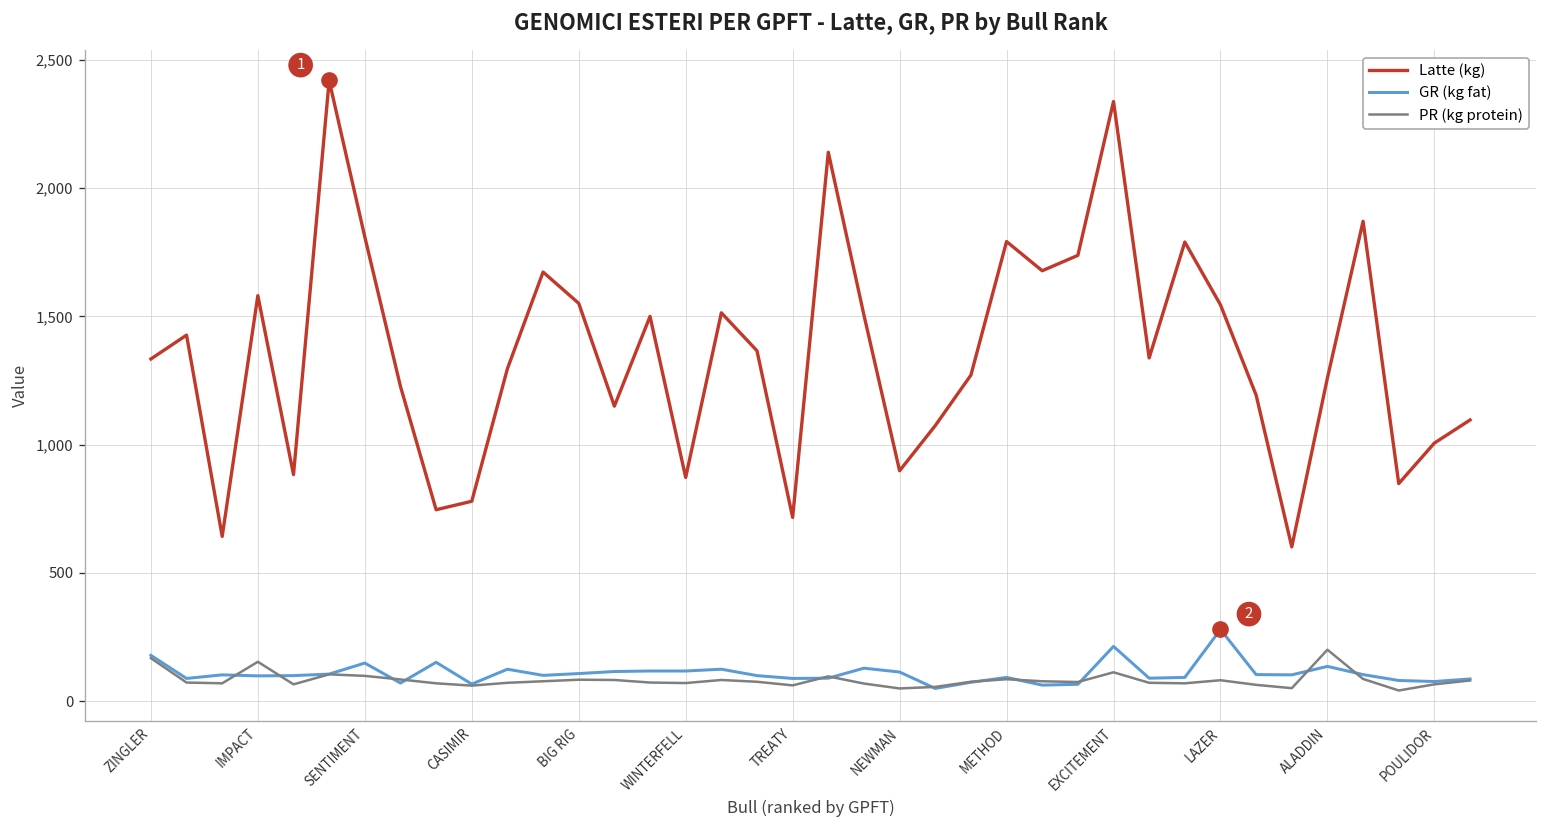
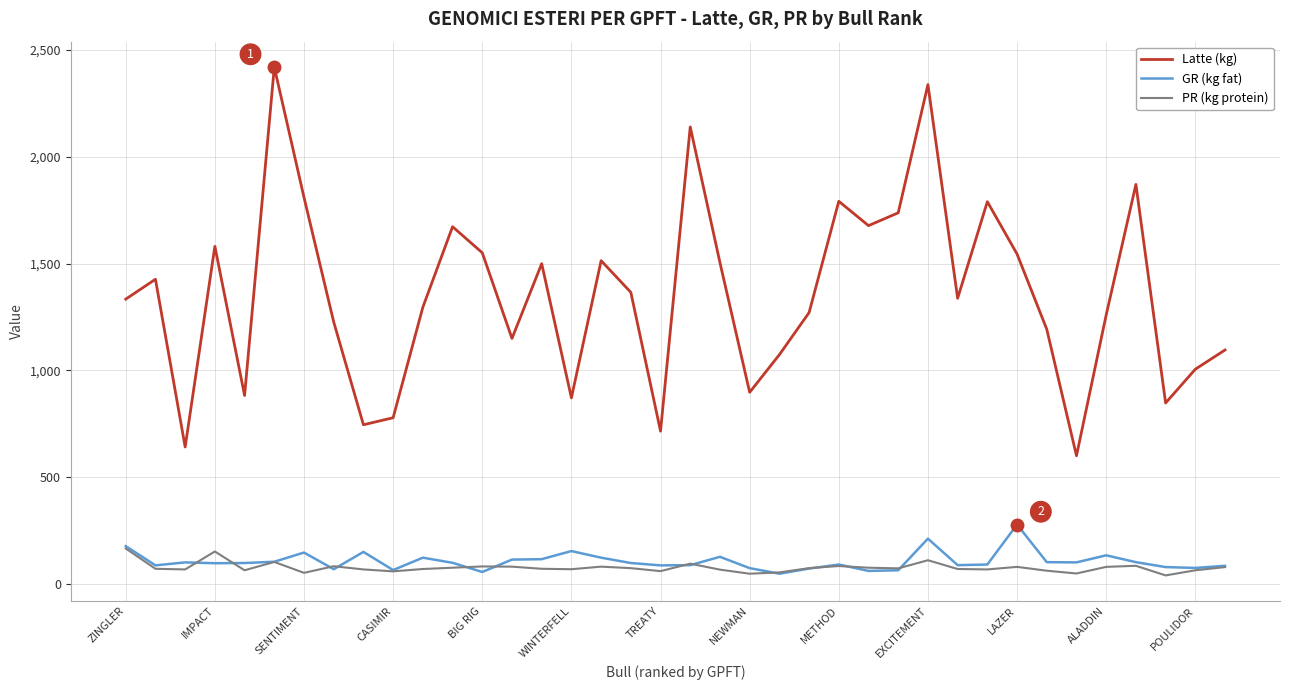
PR (kg protein), SENTIMENT: 100 -> 50
GR (kg fat), BIG RIG: 110 -> 60
GR (kg fat), WINTERFELL: 120 -> 160
GR (kg fat), NEWMAN: 110 -> 80
PR (kg protein), ALADDIN: 200 -> 80
